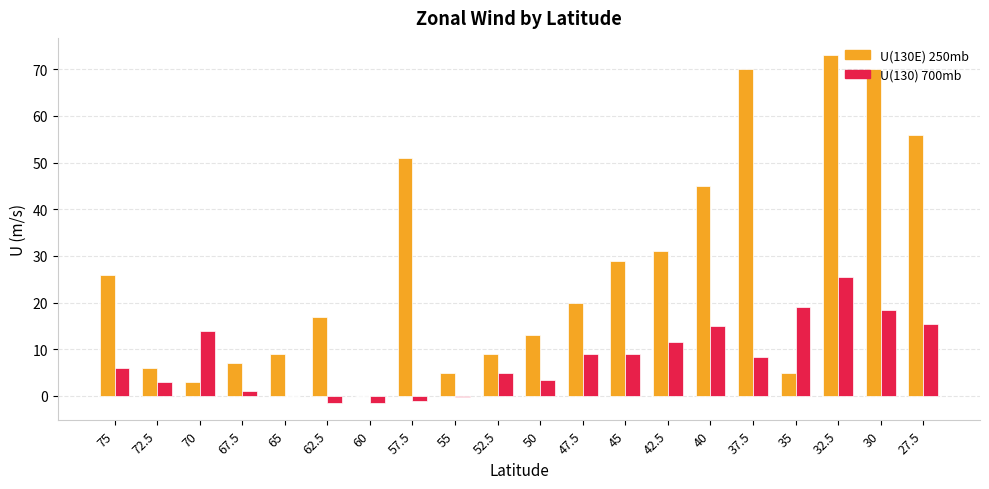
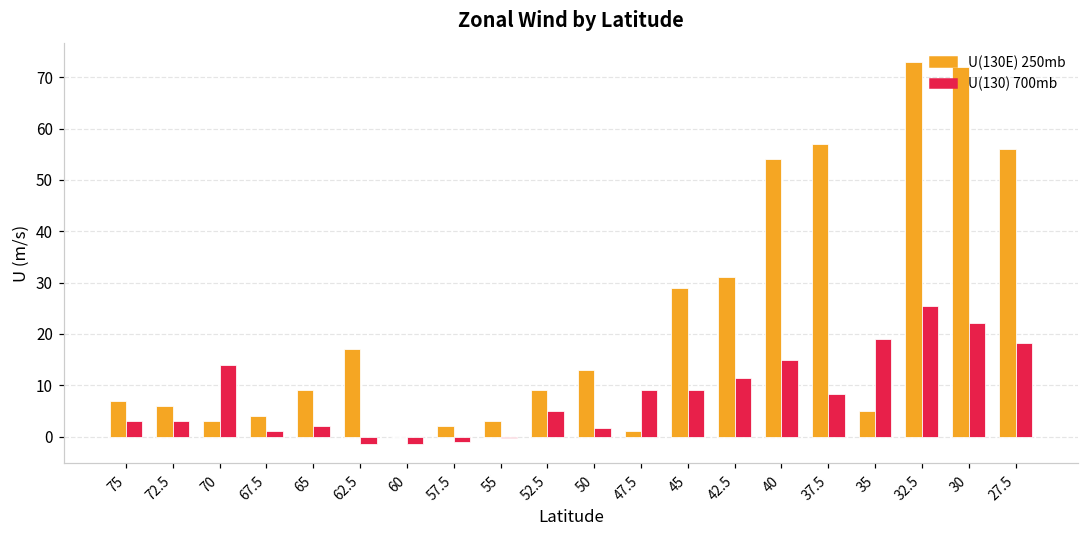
U(130E) 250mb, 75: 26 -> 7
U(130) 700mb, 75: 6 -> 3
U(130E) 250mb, 67.5: 7 -> 4
U(130) 700mb, 65: 0 -> 2
U(130E) 250mb, 57.5: 51 -> 2
U(130E) 250mb, 55: 5 -> 3
U(130) 700mb, 50: 4 -> 2
U(130E) 250mb, 47.5: 20 -> 1
U(130E) 250mb, 40: 45 -> 54
U(130E) 250mb, 37.5: 70 -> 57
U(130E) 250mb, 30: 70 -> 72
U(130) 700mb, 30: 19 -> 22
U(130) 700mb, 27.5: 16 -> 18
